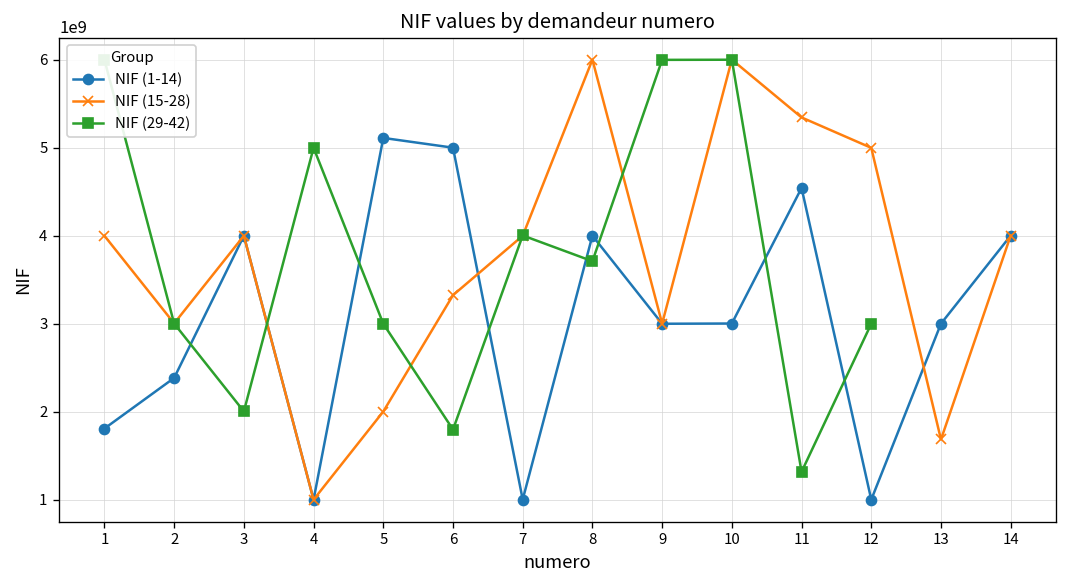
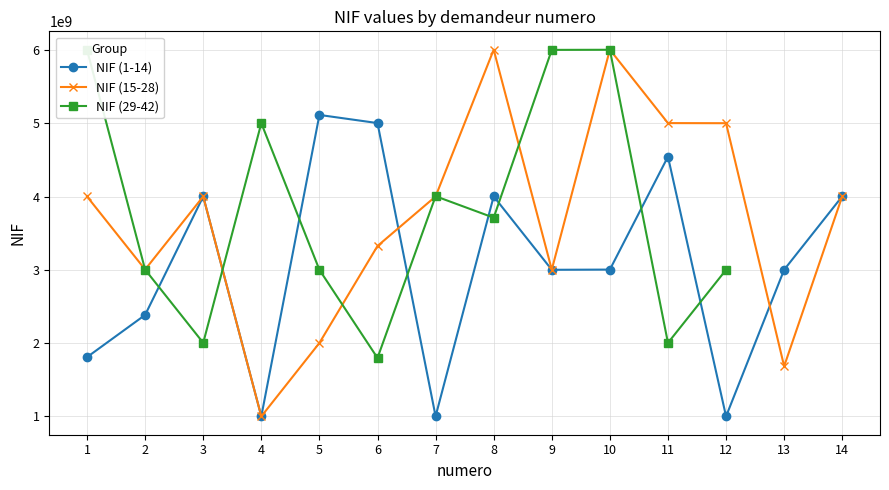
NIF (15-28), 11: 5300000000 -> 5000000000
NIF (29-42), 11: 1300000000 -> 2000000000
